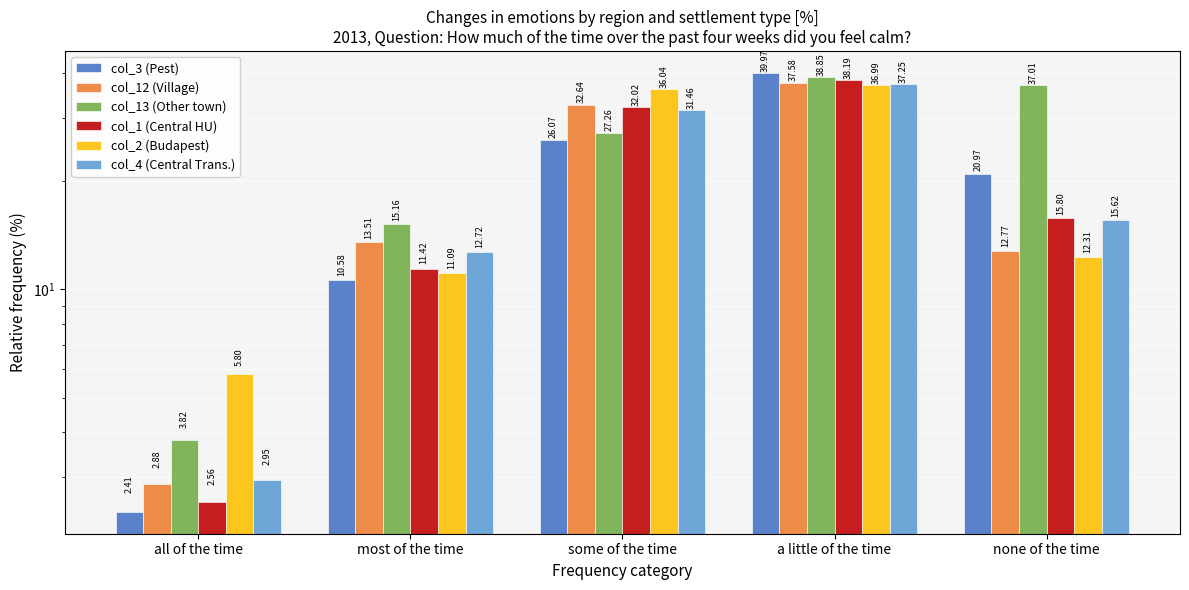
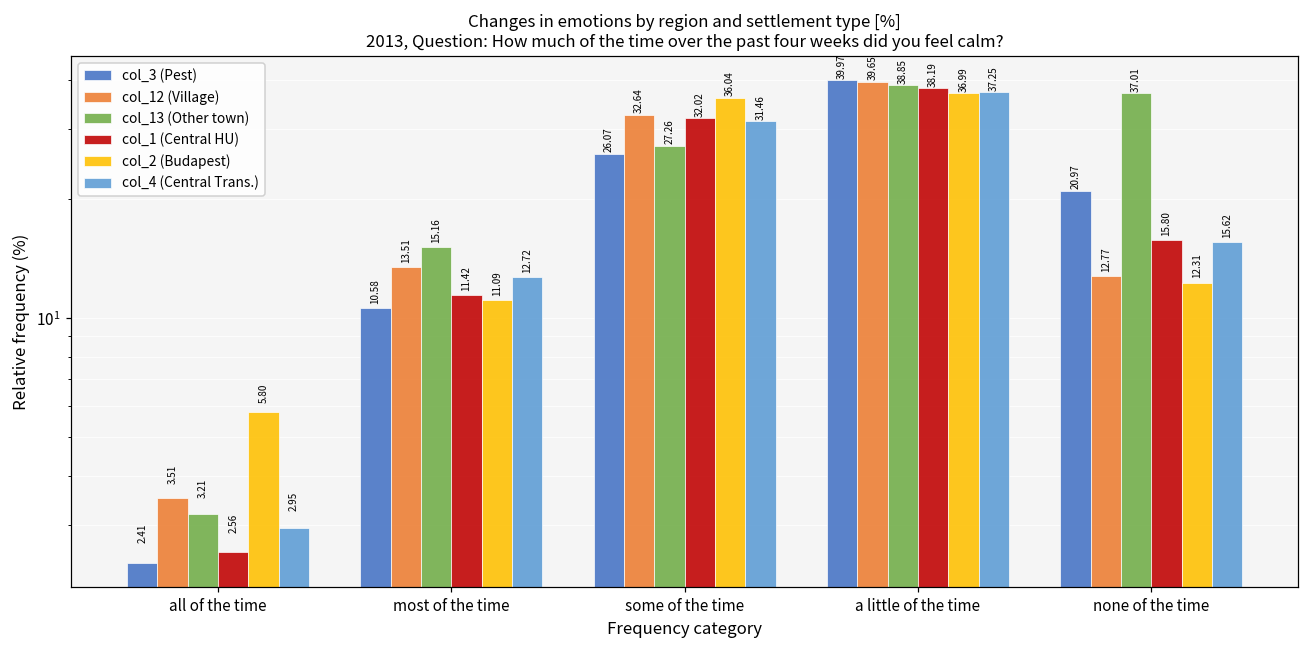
col_12 (Village), all of the time: 2.88 -> 3.51
col_13 (Other town), all of the time: 3.82 -> 3.21
col_12 (Village), a little of the time: 37.58 -> 39.65
